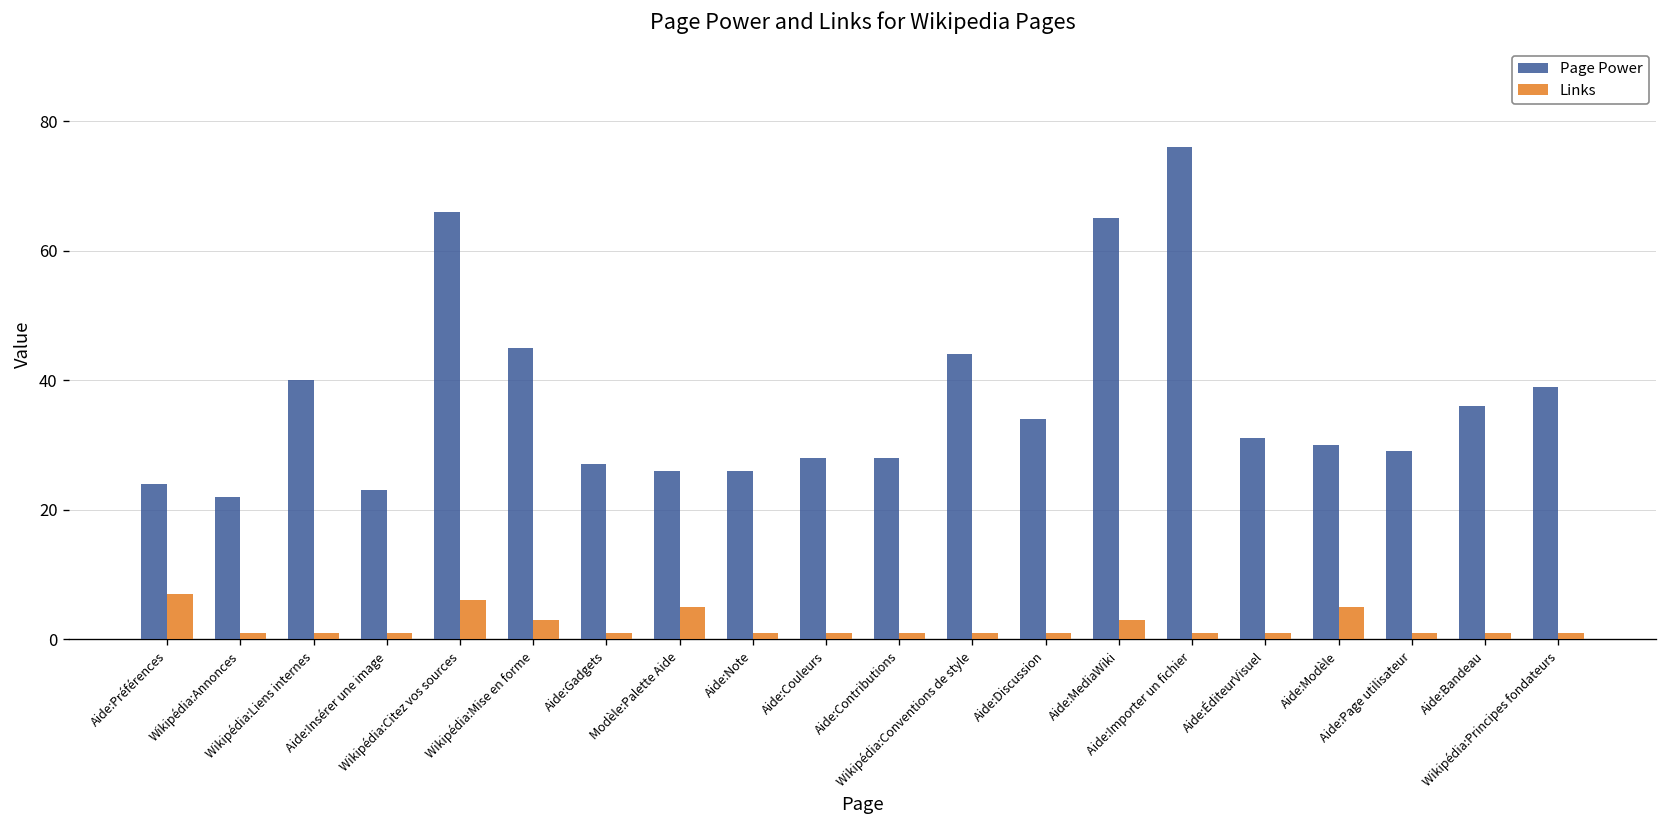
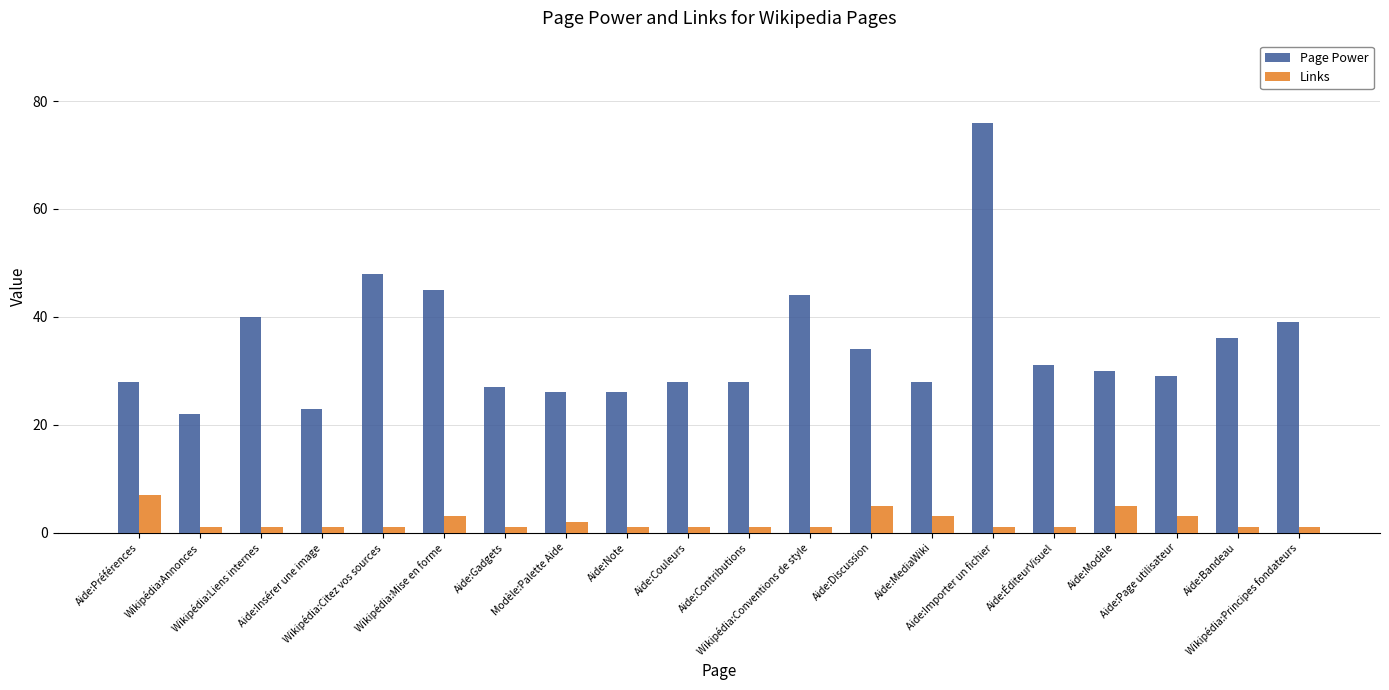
Page Power, Aide:Préférences: 24 -> 28
Page Power, Wikipédia:Citez vos sources: 66 -> 48
Links, Wikipédia:Citez vos sources: 6 -> 1
Links, Modèle:Palette Aide: 5 -> 2
Links, Aide:Discussion: 1 -> 5
Page Power, Aide:MediaWiki: 65 -> 28
Links, Aide:Page utilisateur: 1 -> 3
